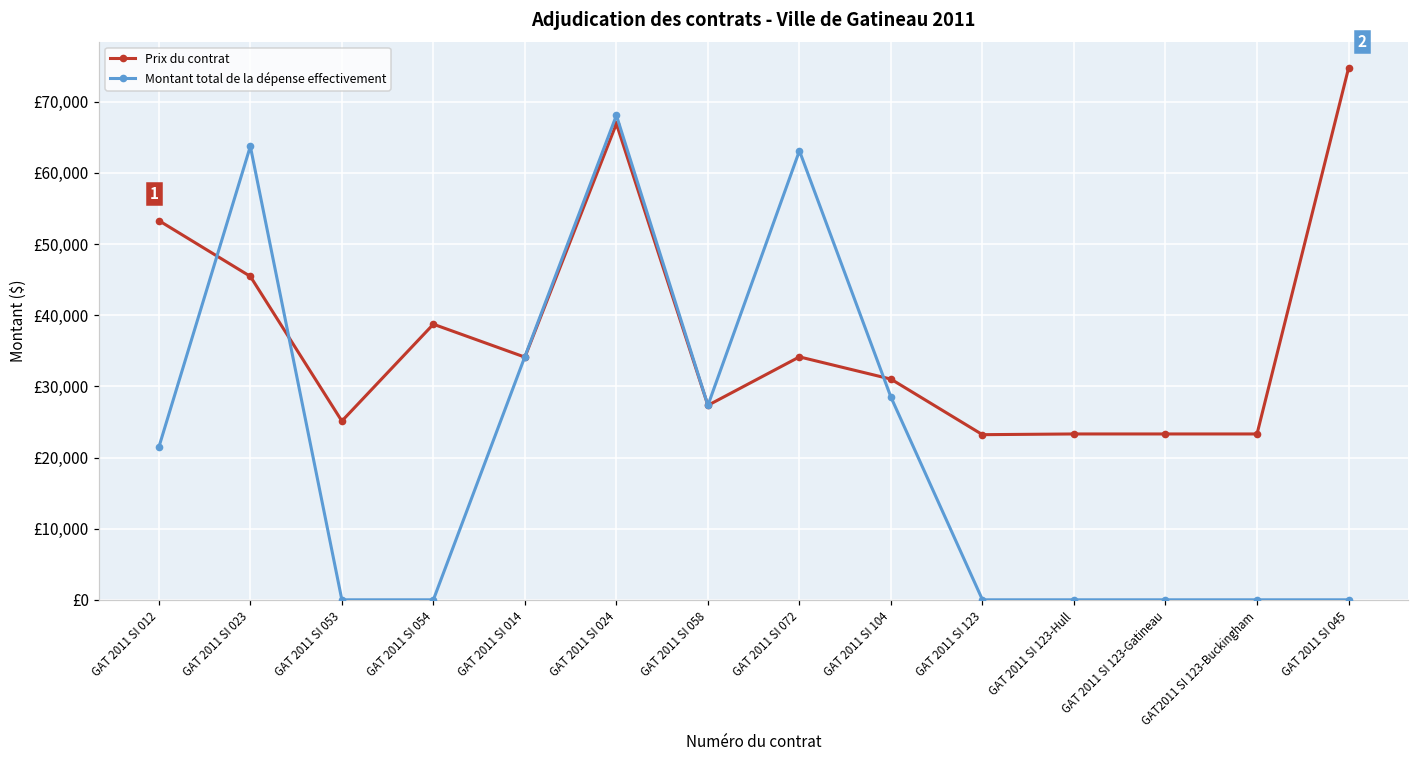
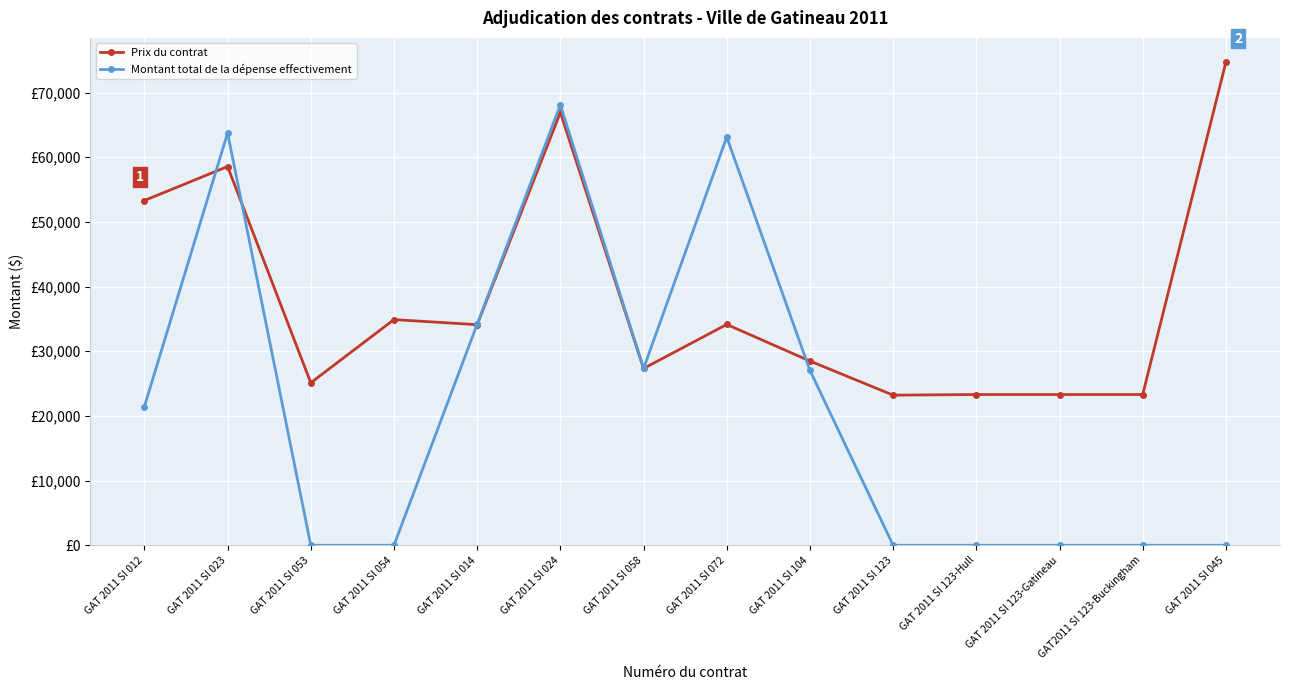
Prix du contrat, GAT 2011 SI 023: £45,000 -> £59,000
Prix du contrat, GAT 2011 SI 054: £39,000 -> £35,000
Prix du contrat, GAT 2011 SI 104: £31,000 -> £28,000
Montant total de la dépense effectivement, GAT 2011 SI 104: £28,000 -> £27,000
